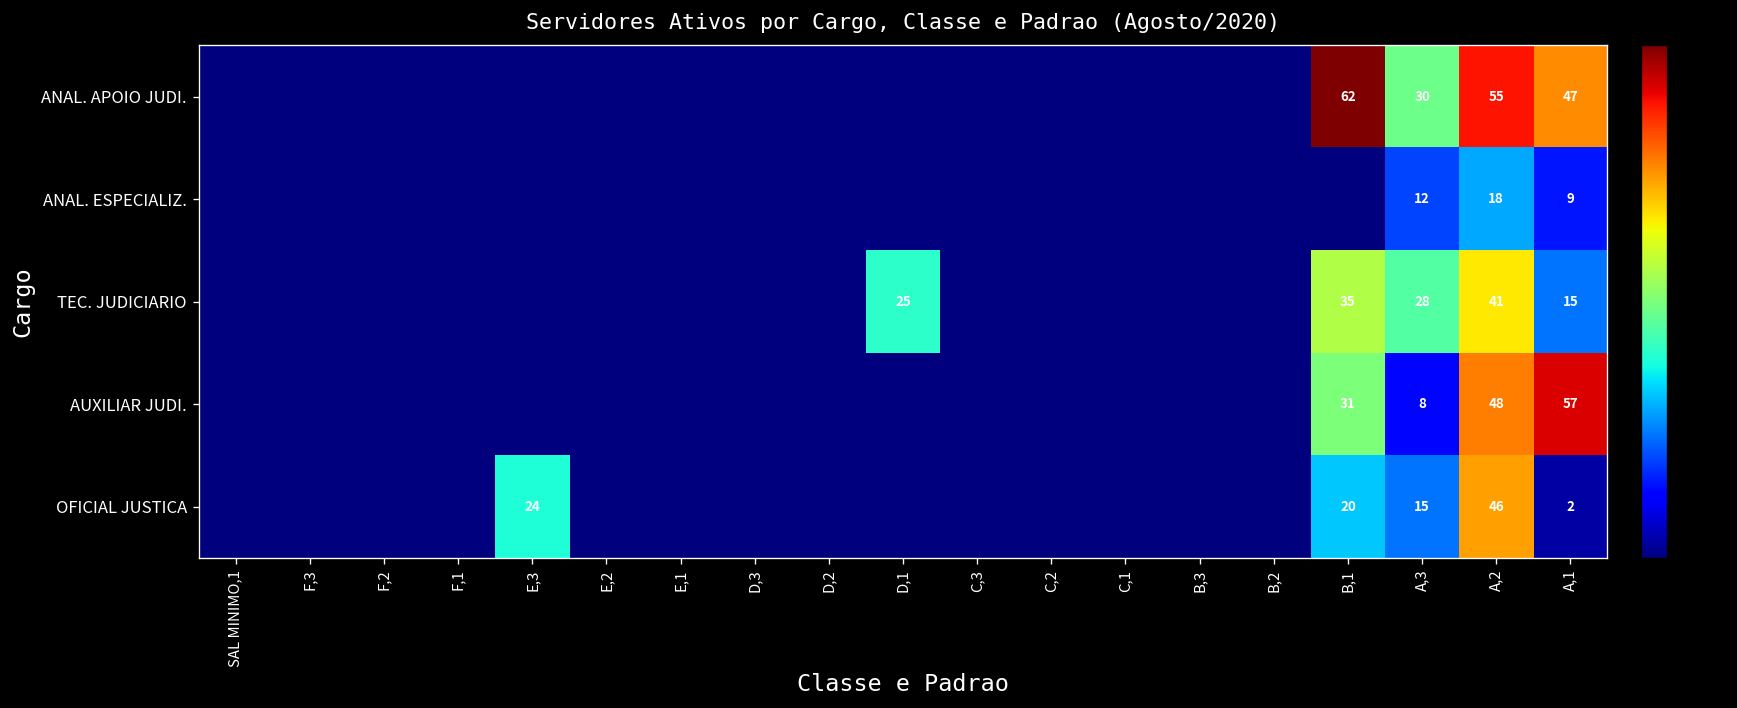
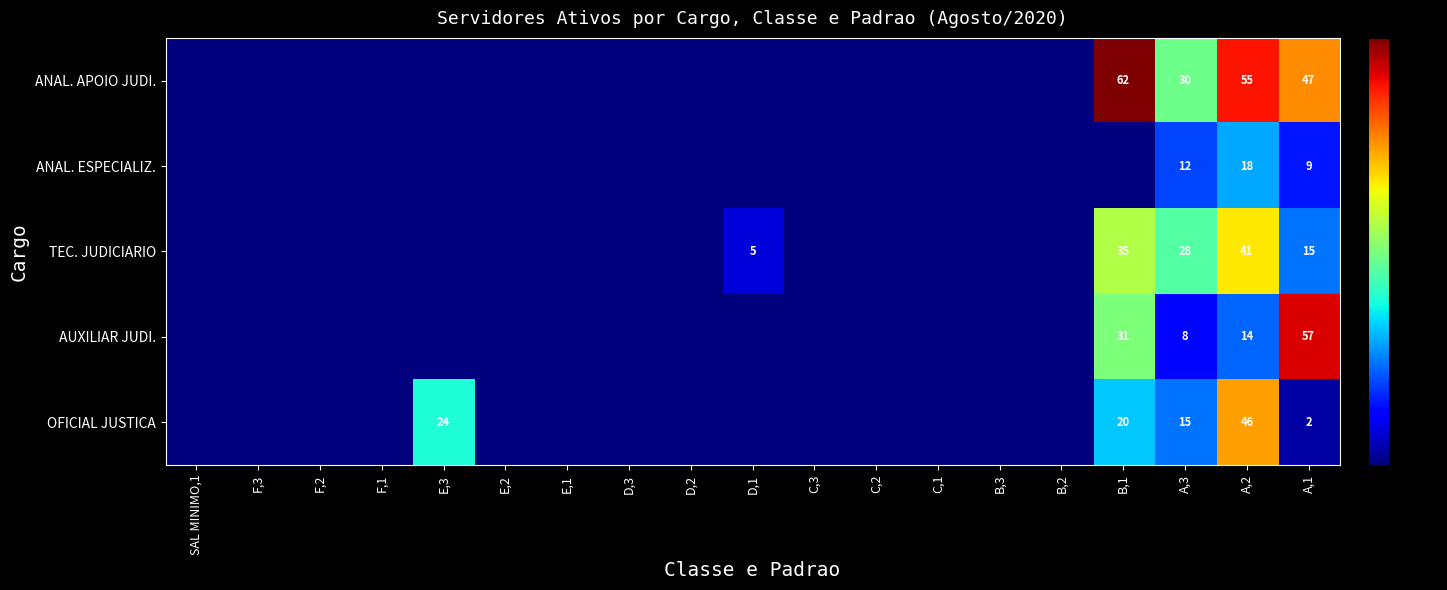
TEC. JUDICIARIO, D,1: 25 -> 5
AUXILIAR JUDI., A,2: 48 -> 14
